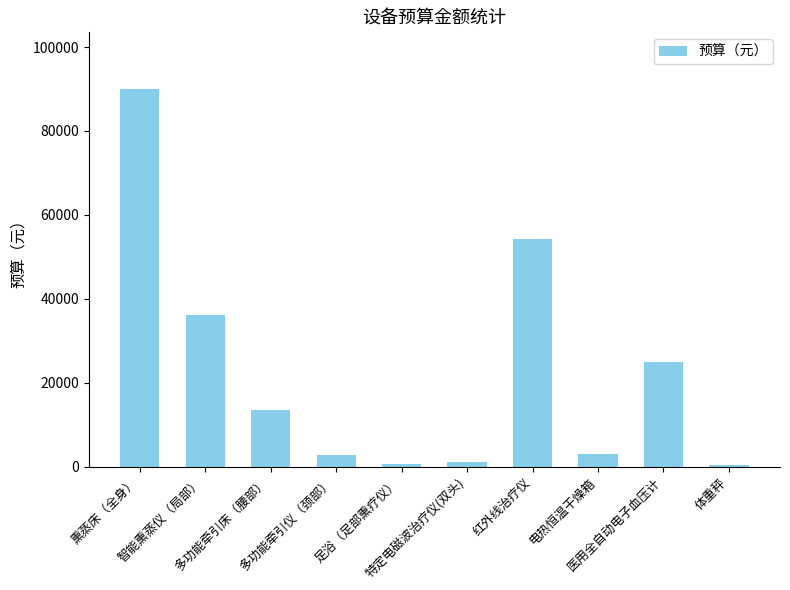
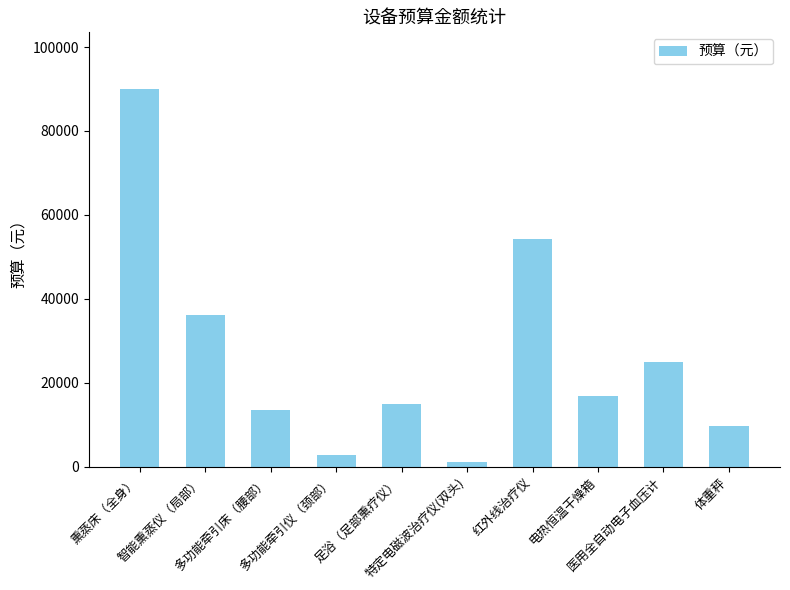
足浴（足部熏疗仪）: 1000 -> 15000
电热恒温干燥箱: 3000 -> 17000
体重秤: 0 -> 10000
